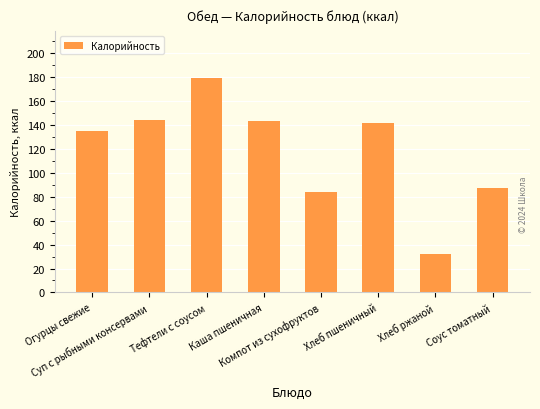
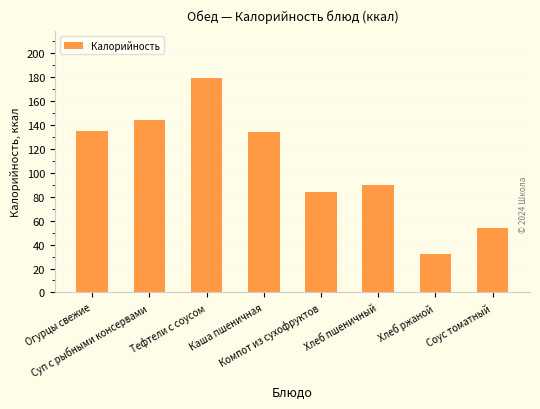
Каша пшеничная: 143 -> 134
Хлеб пшеничный: 142 -> 90
Соус томатный: 88 -> 54
